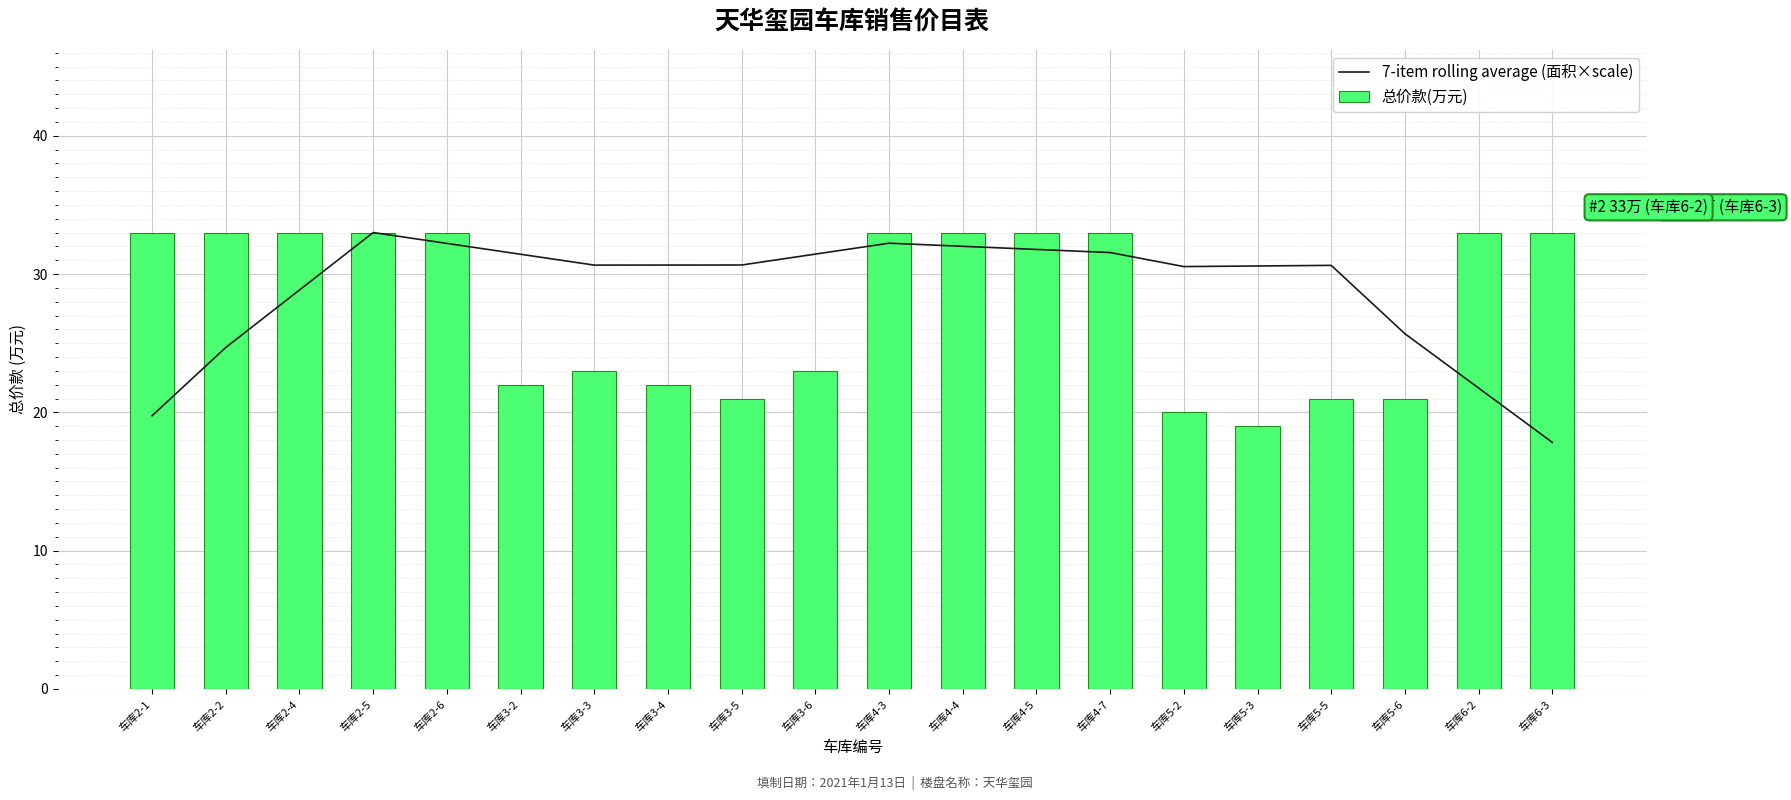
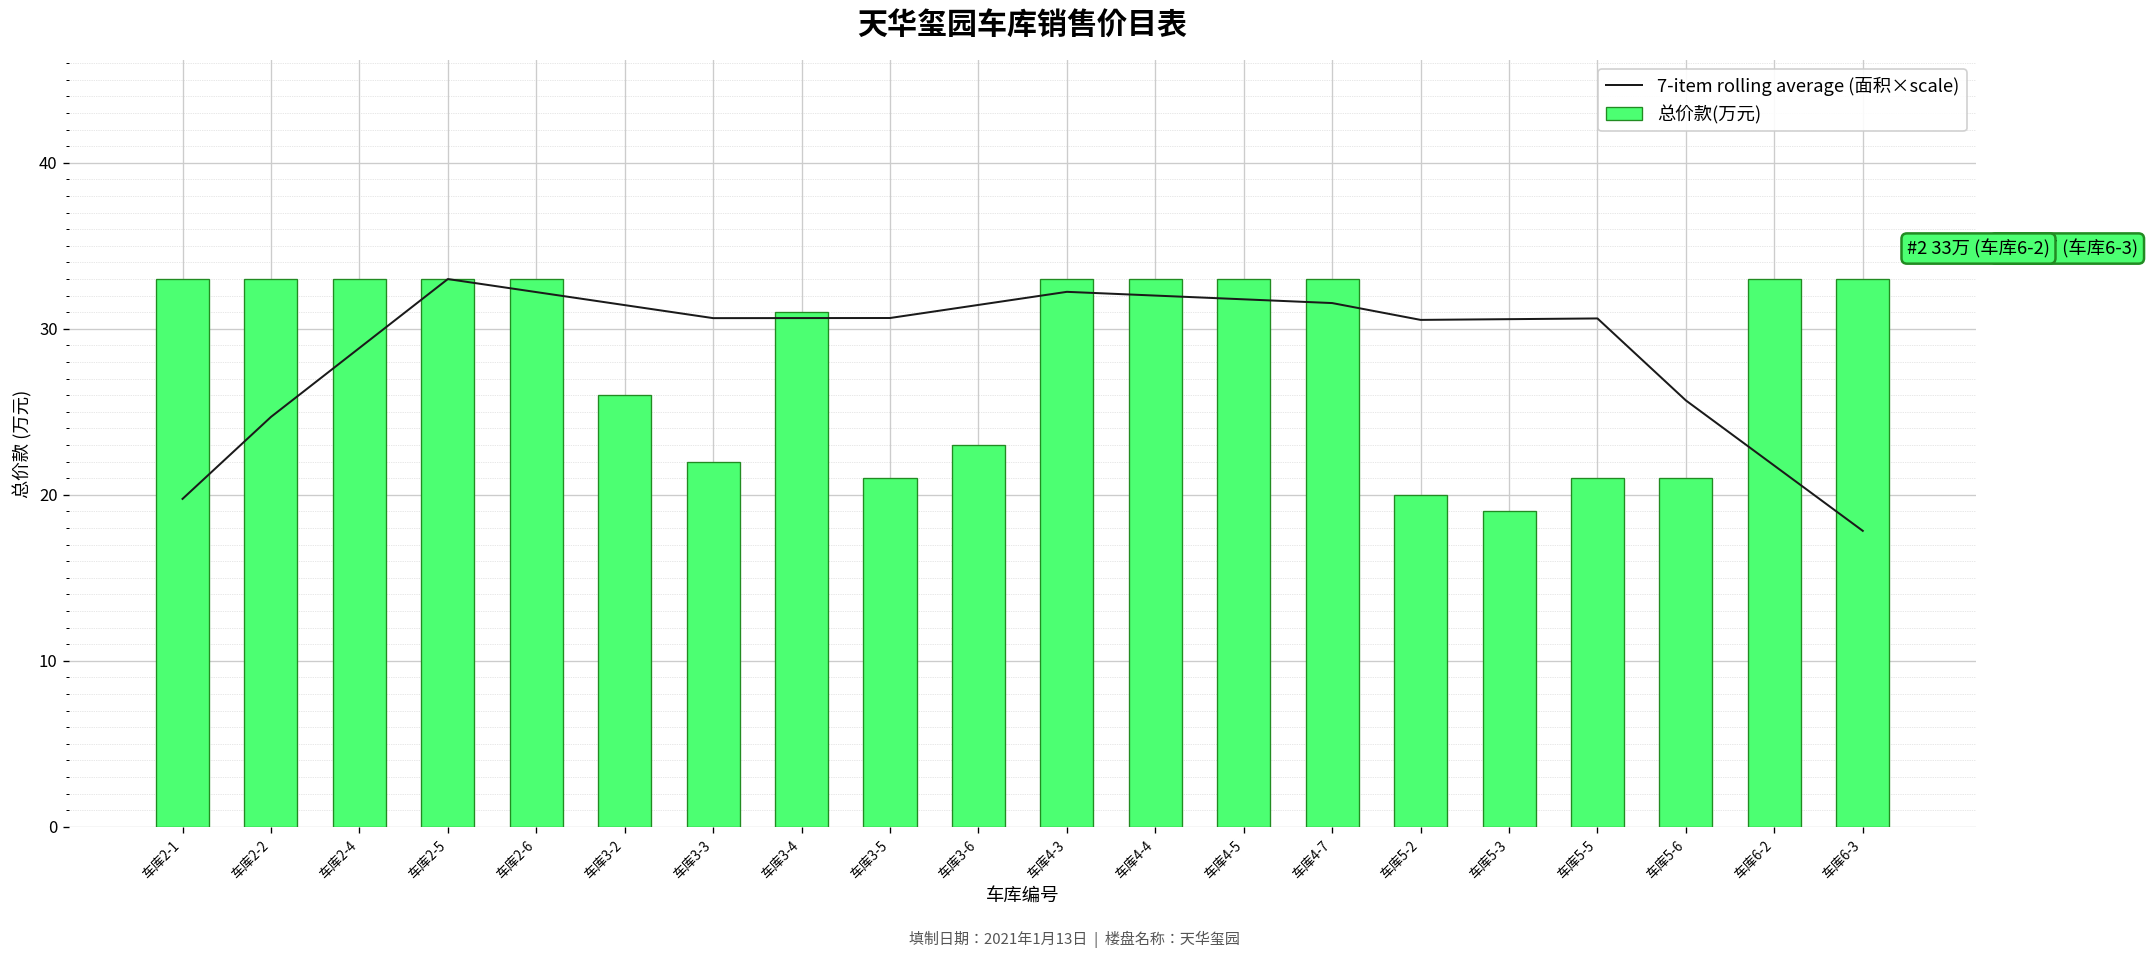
总价款(万元), 车库3-2: 22 -> 26
总价款(万元), 车库3-3: 23 -> 22
总价款(万元), 车库3-4: 22 -> 31
